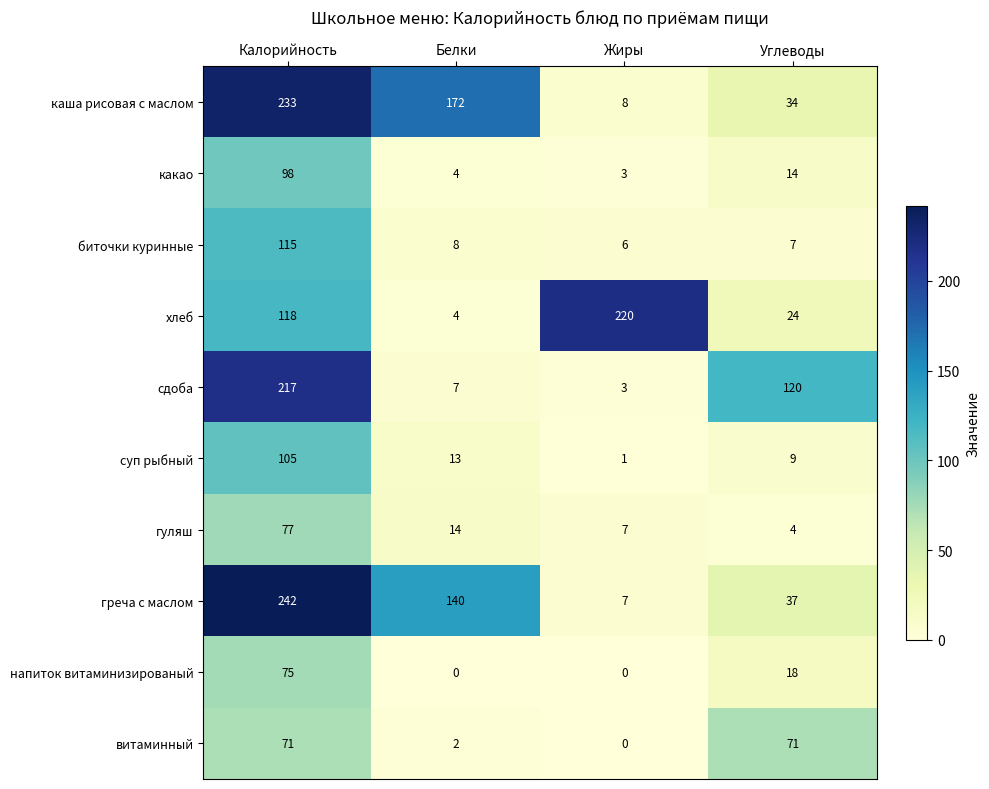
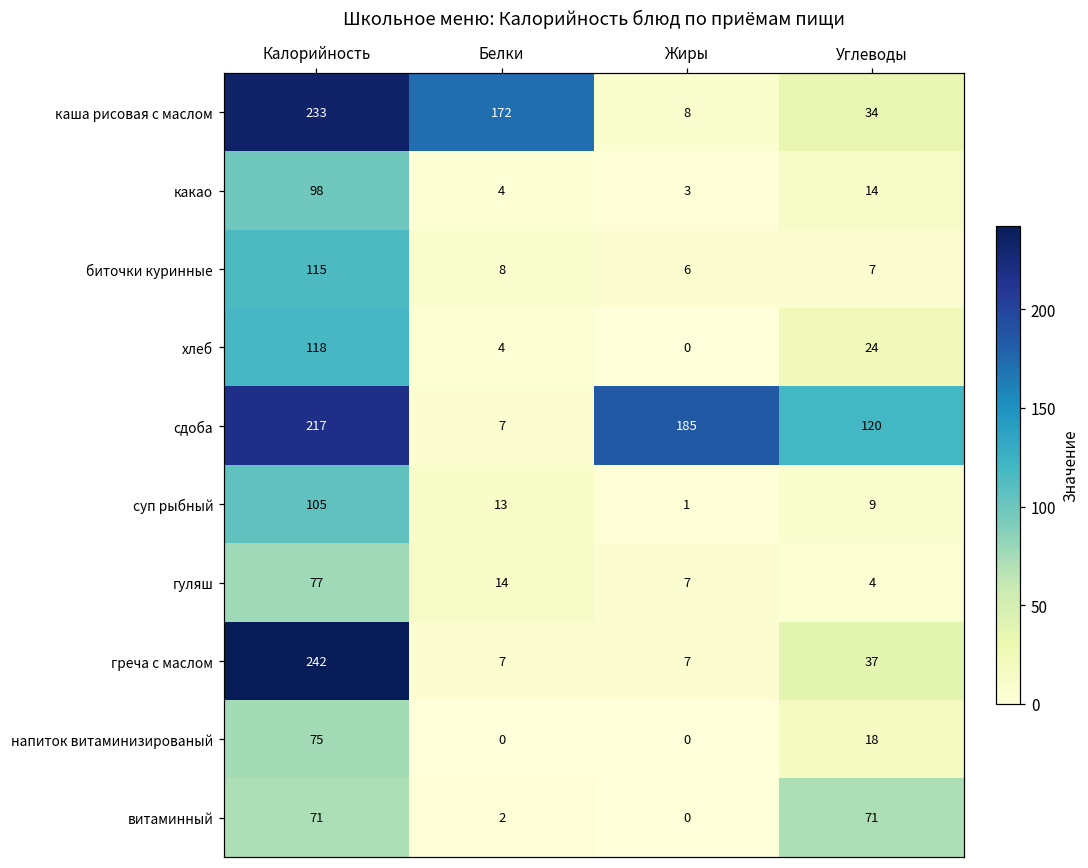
хлеб, Жиры: 220 -> 0
сдоба, Жиры: 3 -> 185
греча с маслом, Белки: 140 -> 7
